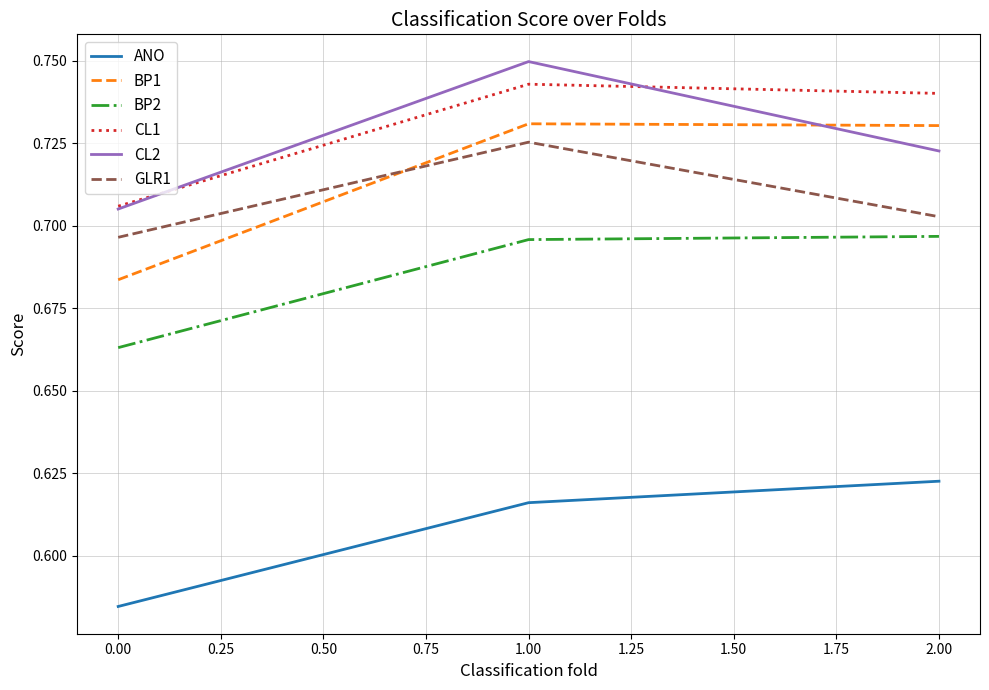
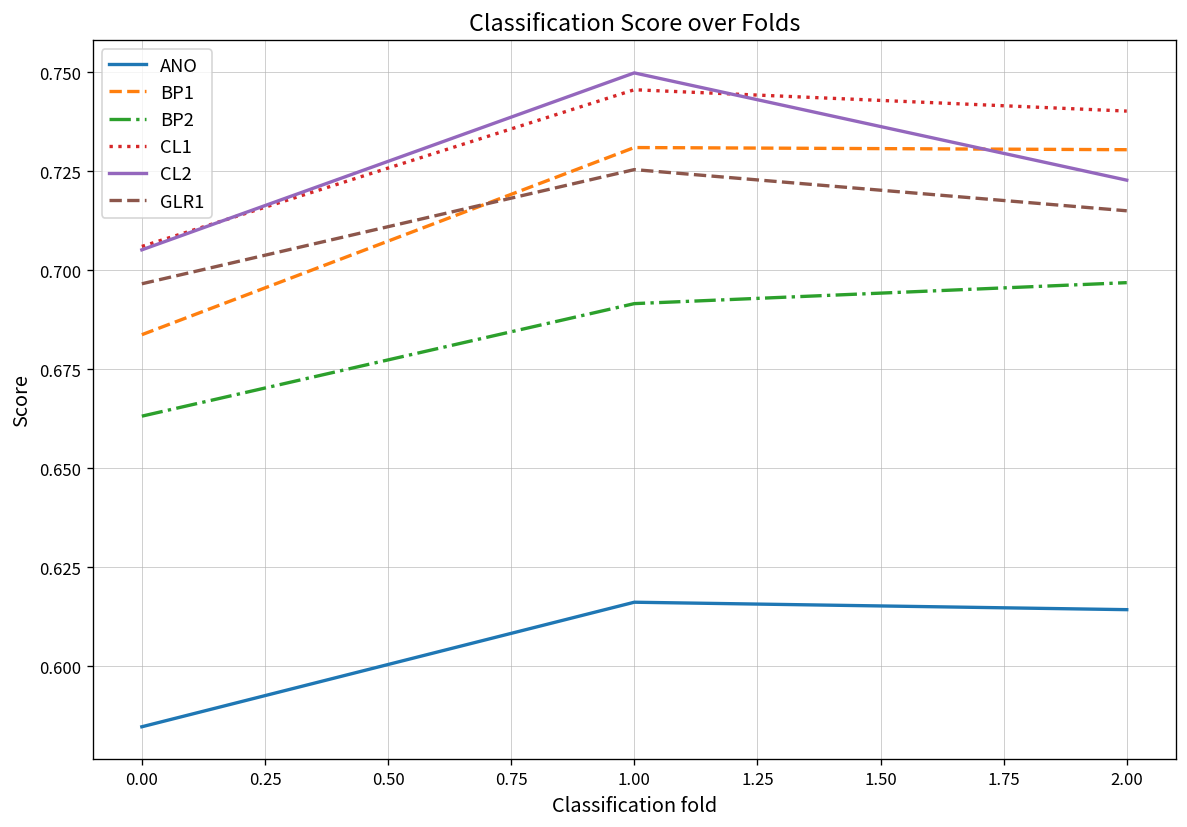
BP2, 1.00: 0.696 -> 0.692
CL1, 1.00: 0.743 -> 0.746
ANO, 2.00: 0.623 -> 0.614
GLR1, 2.00: 0.703 -> 0.715
